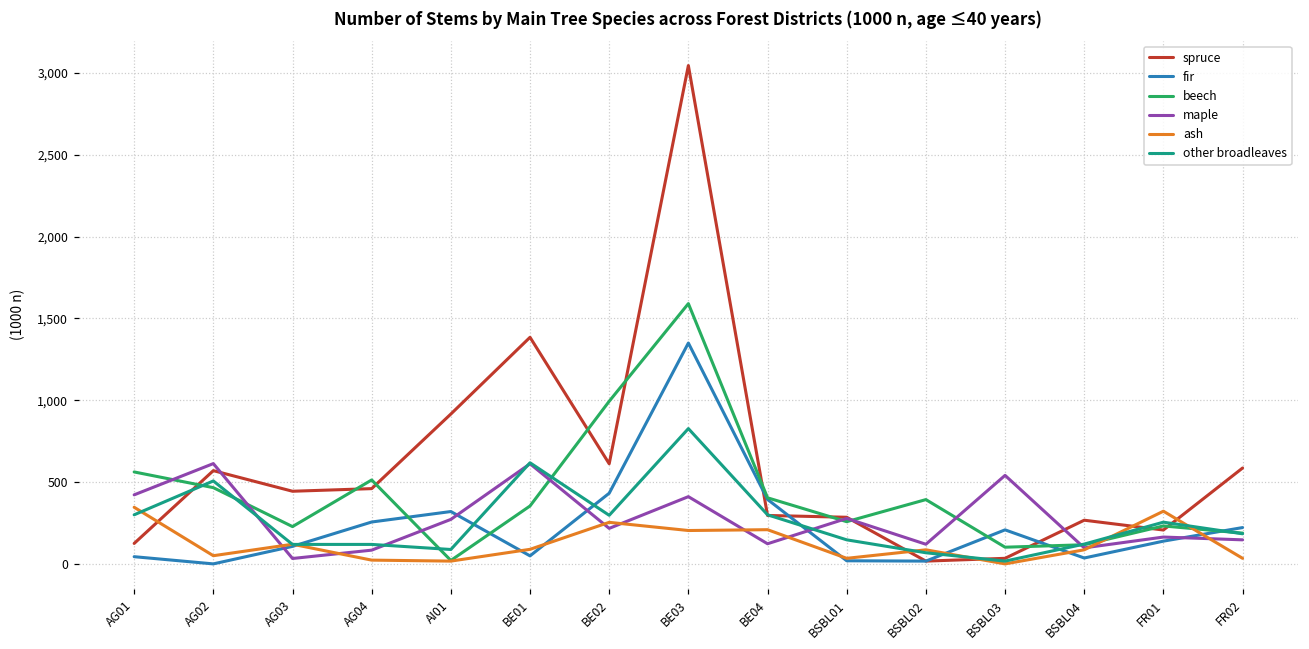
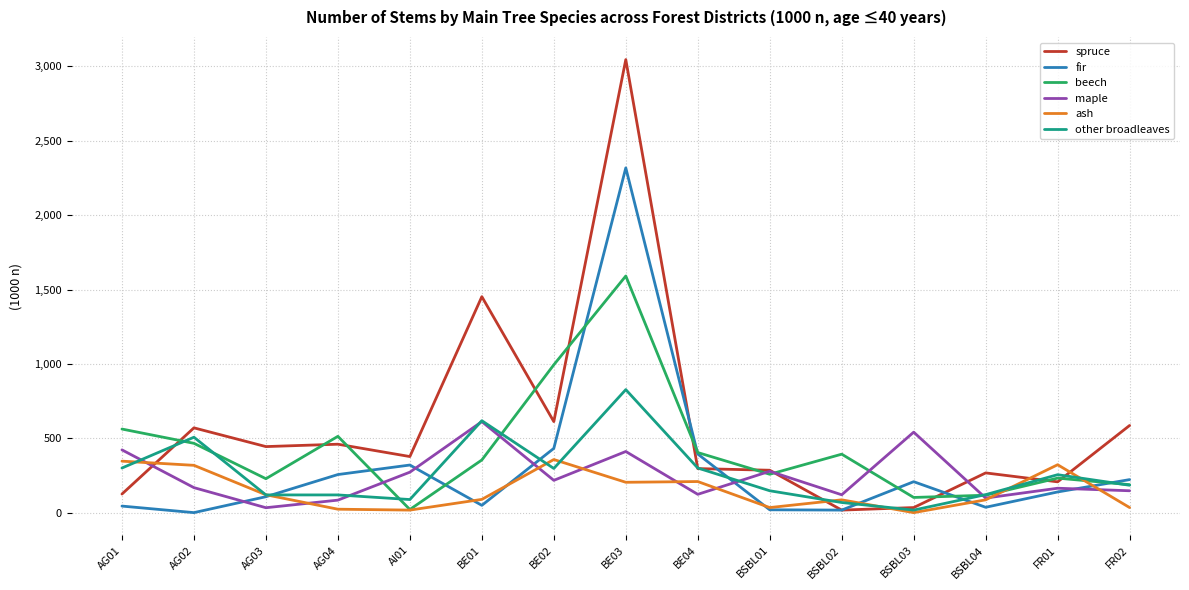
maple, AG02: 610 -> 170
ash, AG02: 50 -> 320
spruce, AI01: 920 -> 380
spruce, BE01: 1,390 -> 1,450
ash, BE02: 250 -> 360
fir, BE03: 1,350 -> 2,320
